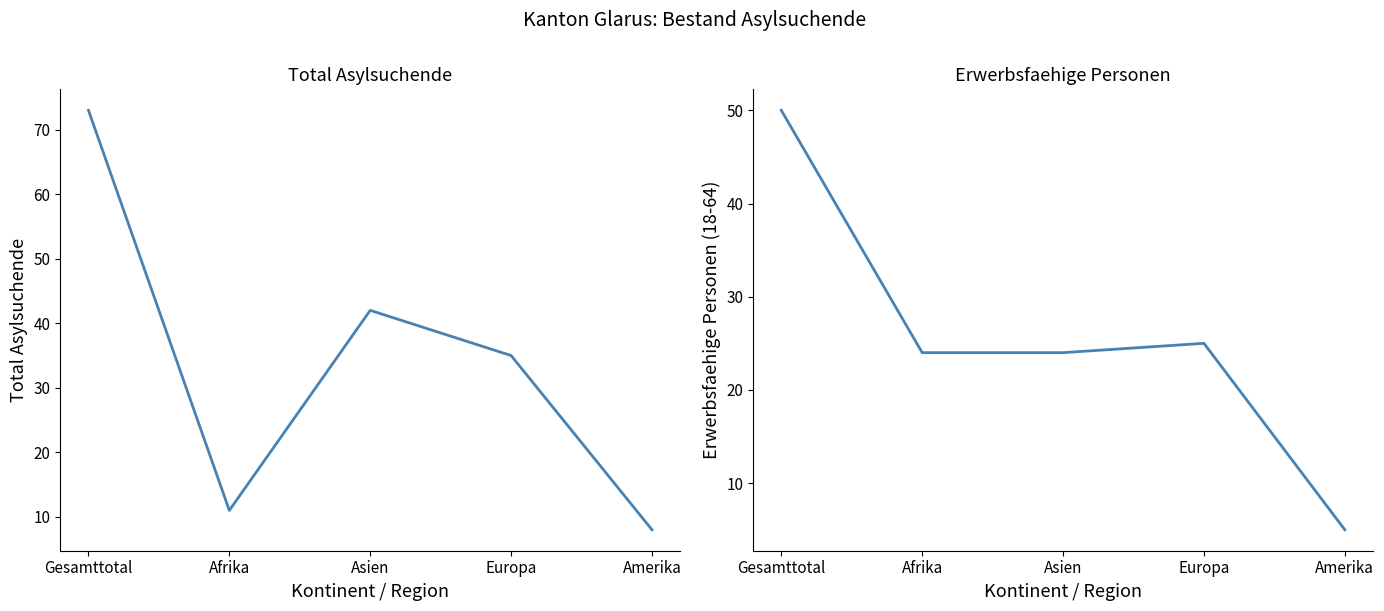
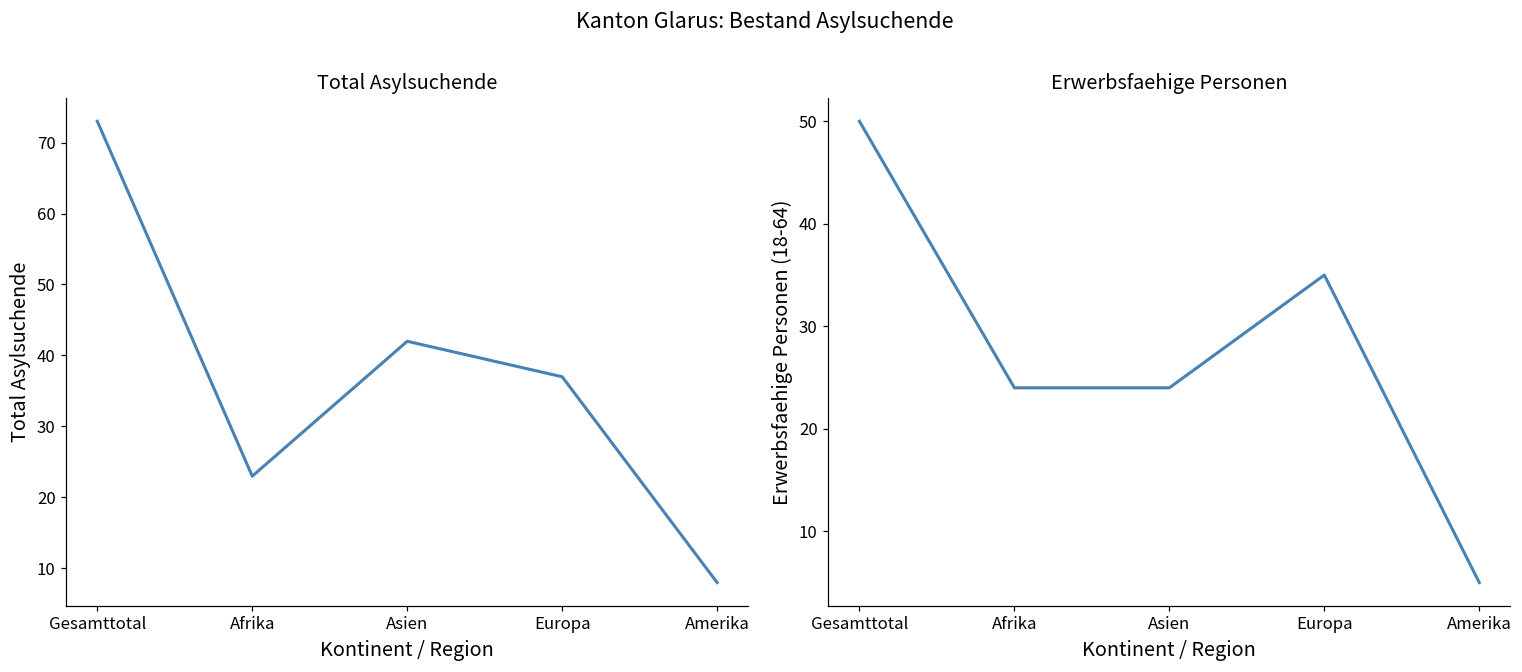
Total Asylsuchende, Afrika: 11 -> 23
Total Asylsuchende, Europa: 35 -> 37
Erwerbsfaehige Personen, Europa: 25 -> 35
